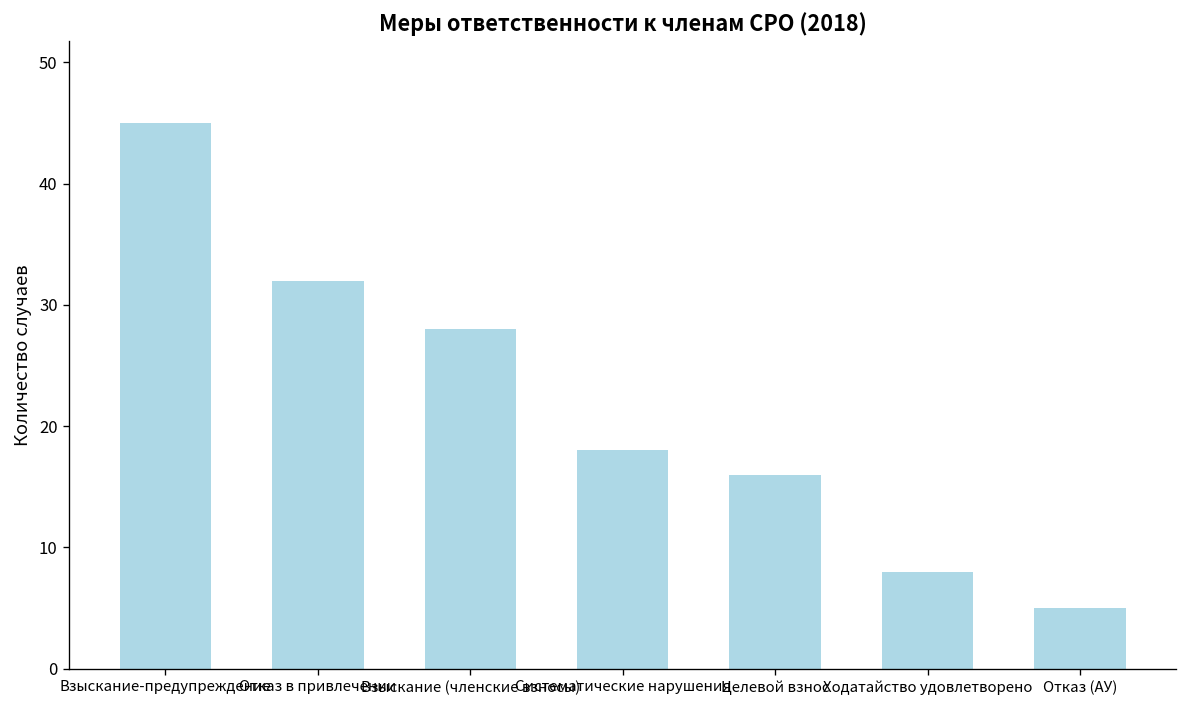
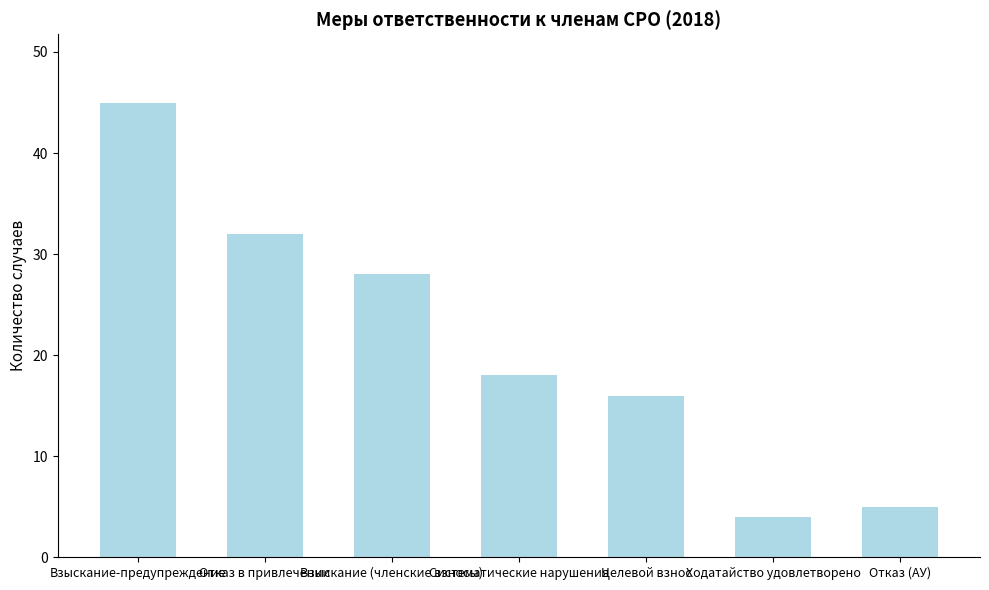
Ходатайство удовлетворено: 8 -> 4
